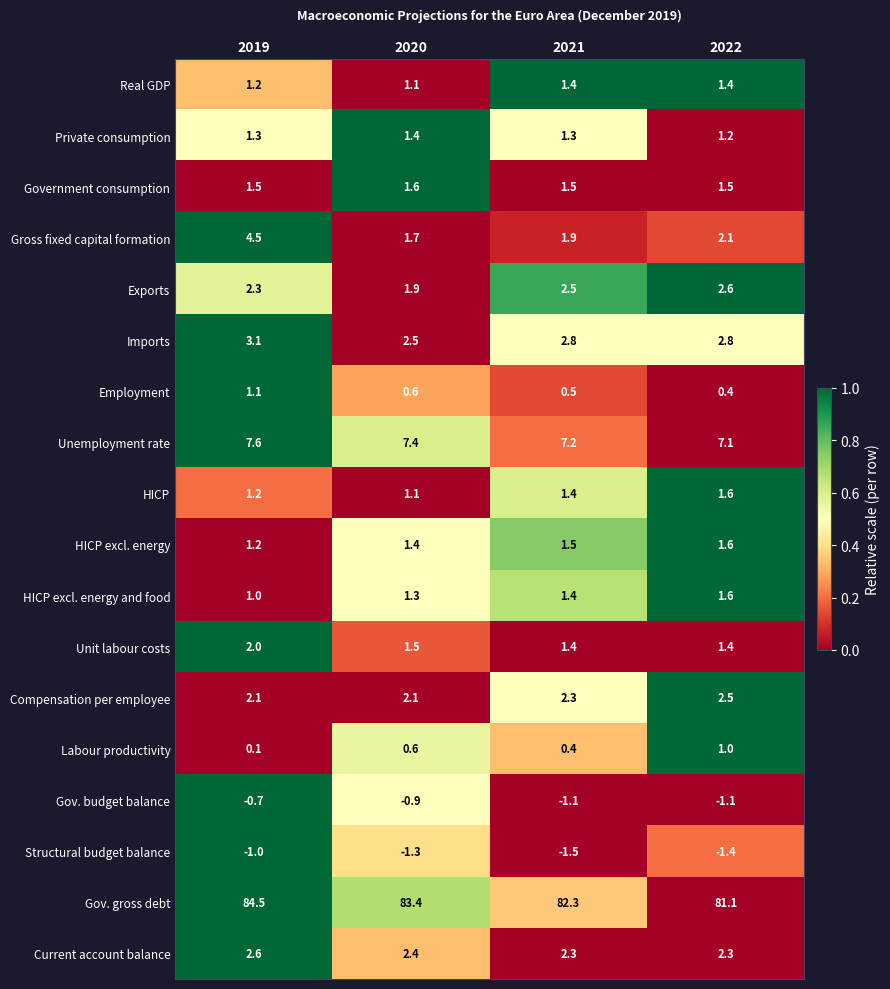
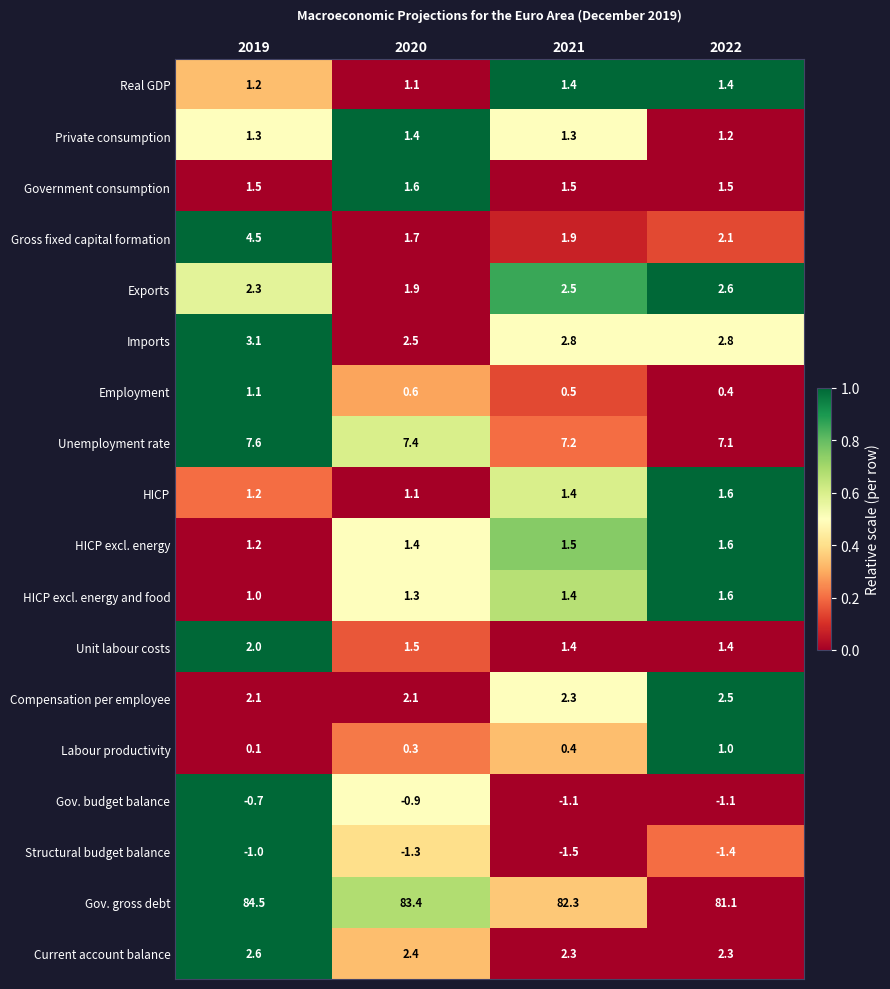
Labour productivity, 2020: 0.6 -> 0.3
